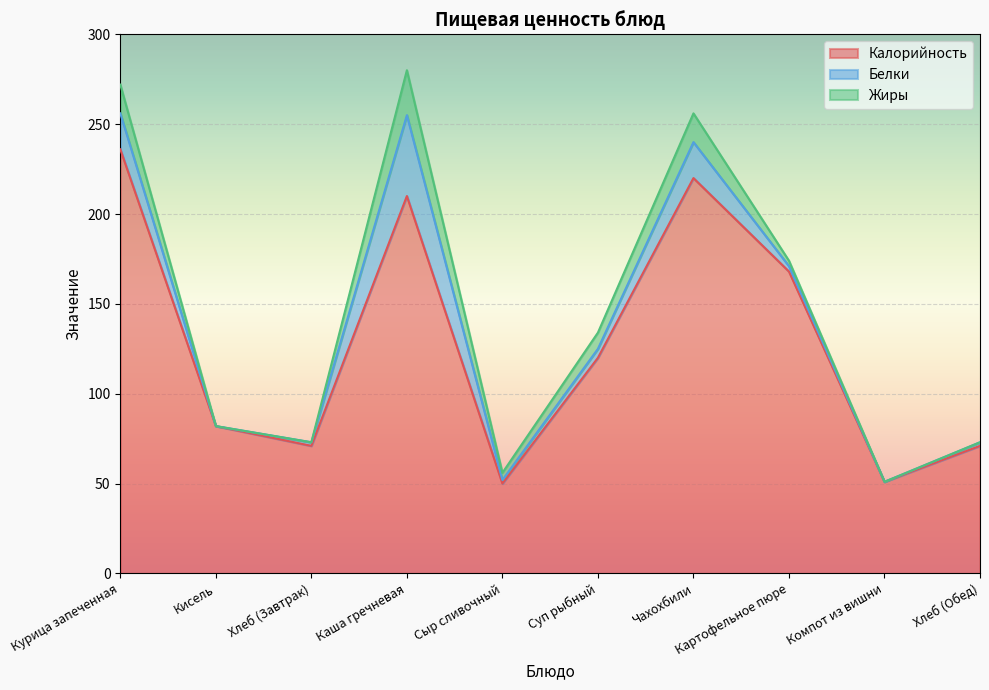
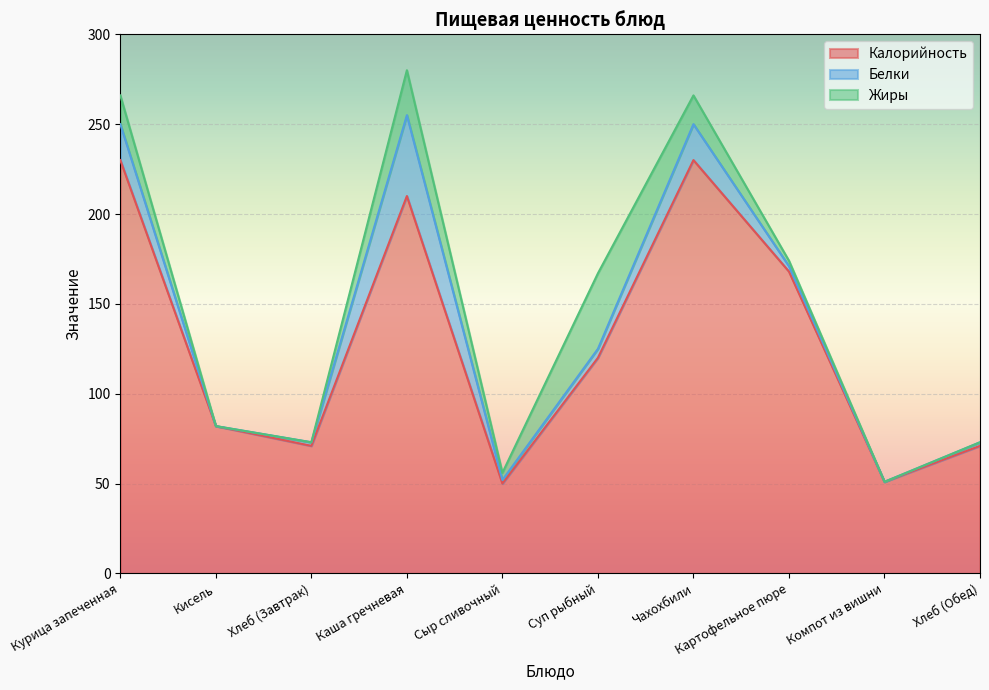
Калорийность, Курица запеченная: 236 -> 230
Жиры, Суп рыбный: 9 -> 42
Калорийность, Чахохбили: 220 -> 230
